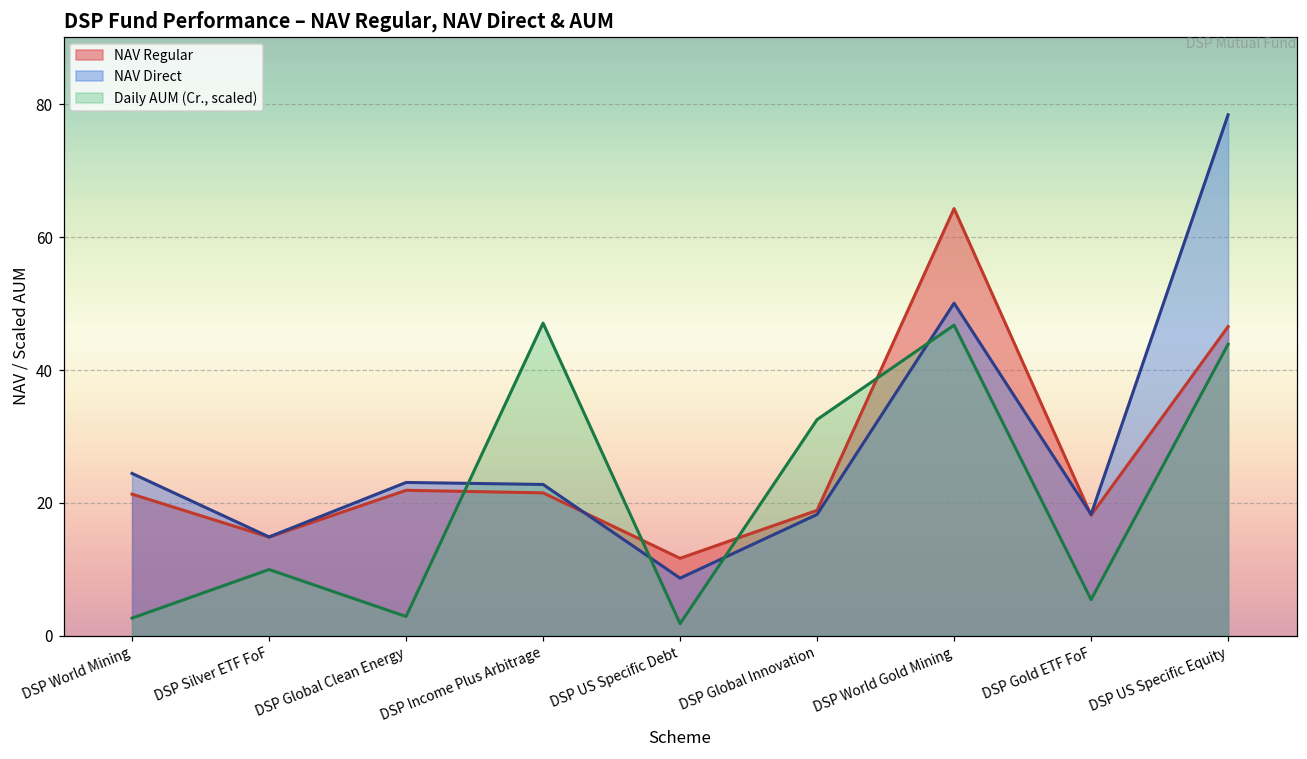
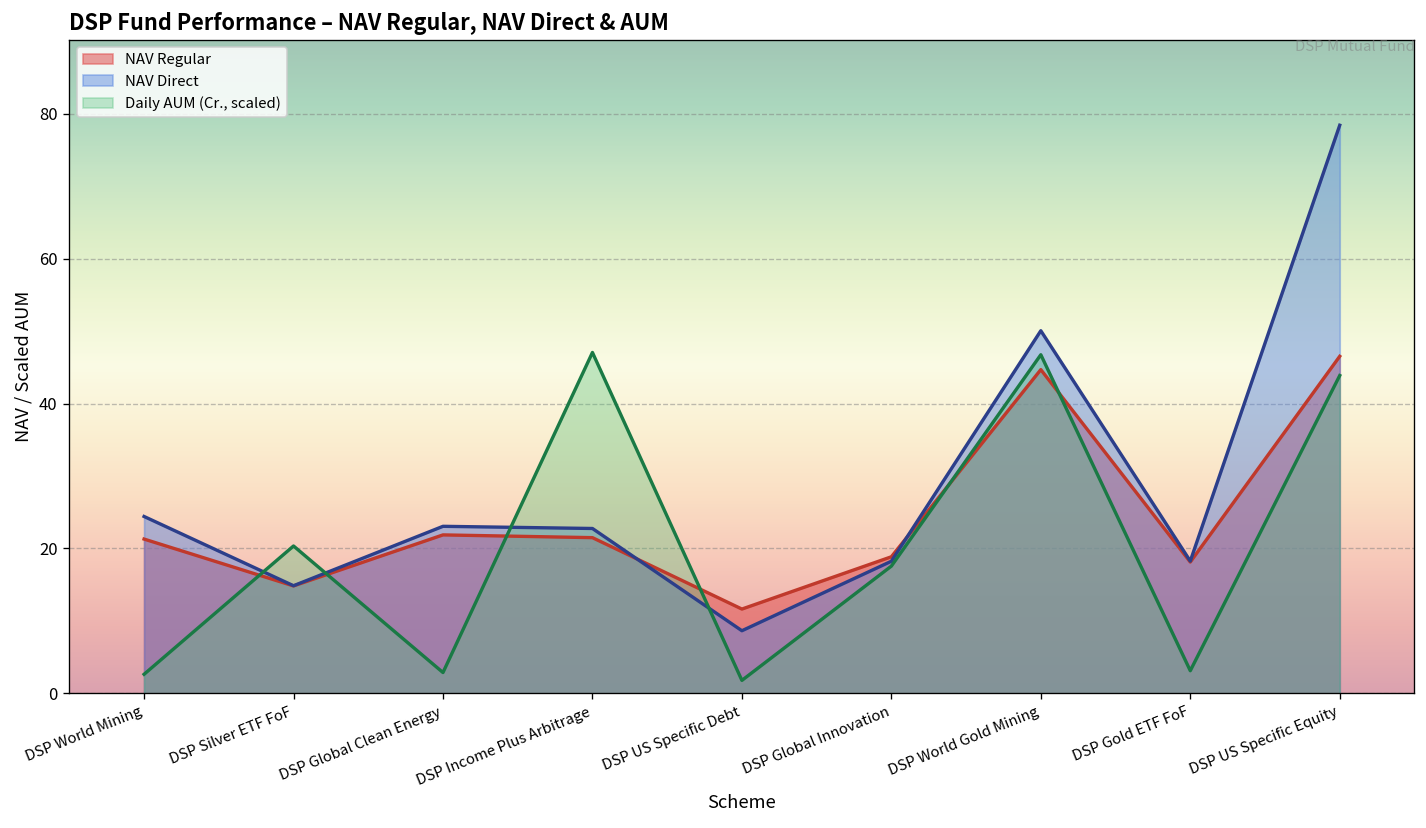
Daily AUM (Cr., scaled), DSP Silver ETF FoF: 10 -> 20
Daily AUM (Cr., scaled), DSP Global Innovation: 33 -> 18
NAV Regular, DSP World Gold Mining: 64 -> 45
Daily AUM (Cr., scaled), DSP Gold ETF FoF: 5 -> 3
